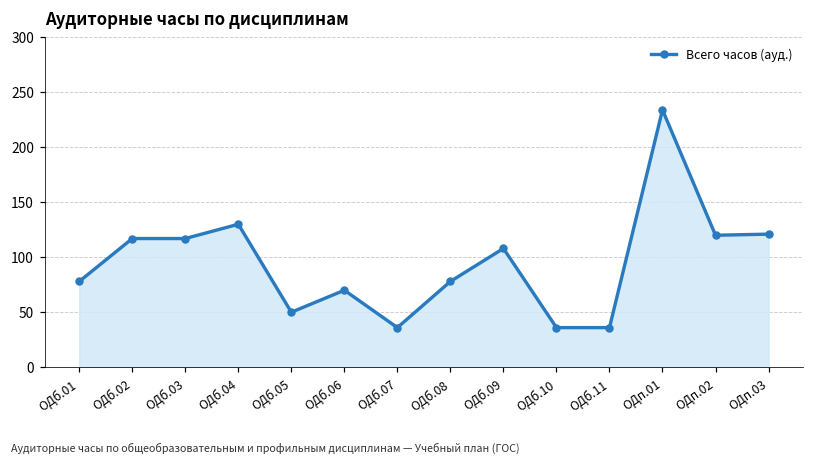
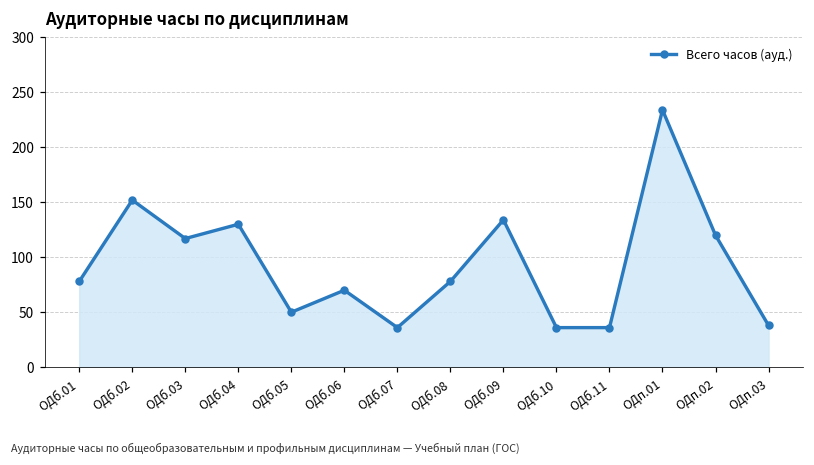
ОДб.02: 120 -> 150
ОДб.09: 110 -> 130
ОДп.03: 120 -> 40
